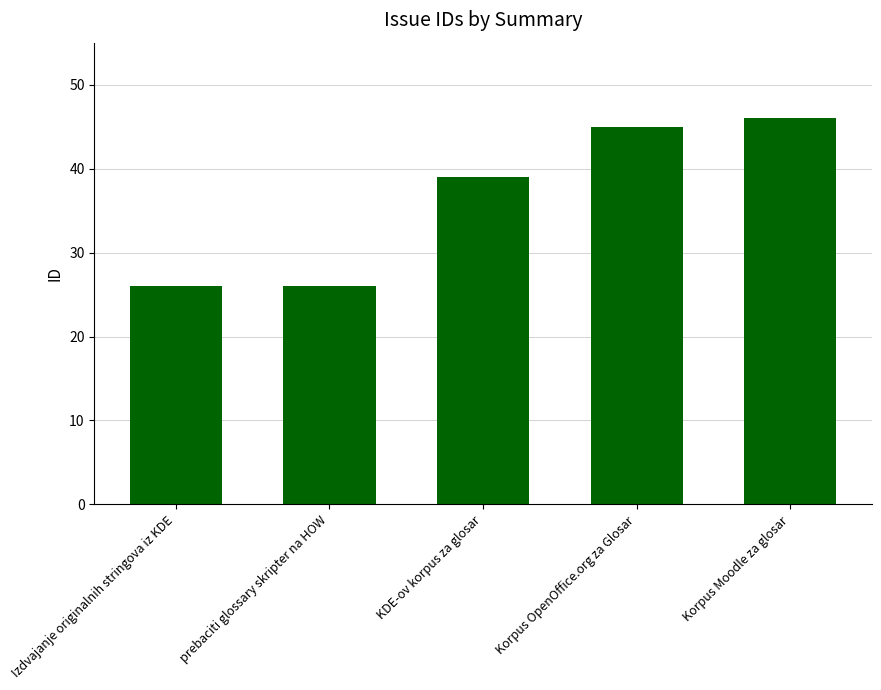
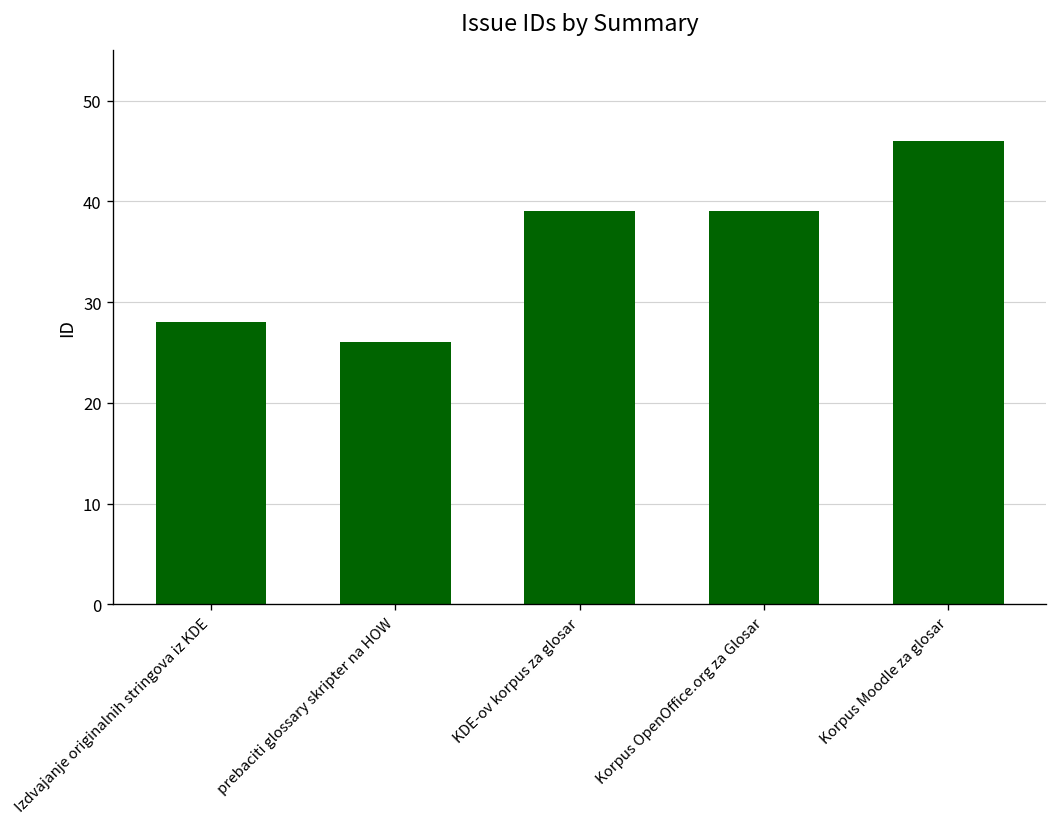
Izdvajanje originalnih stringova iz KDE: 26 -> 28
Korpus OpenOffice.org za Glosar: 45 -> 39
